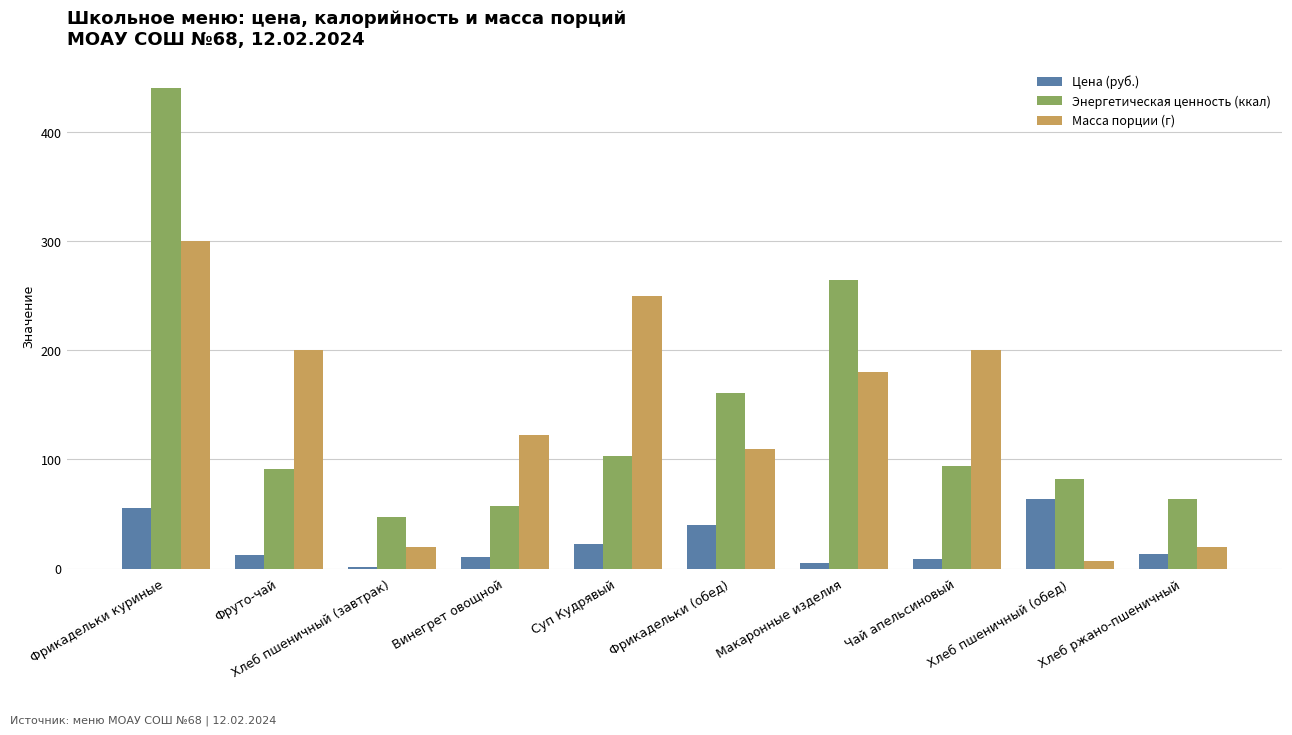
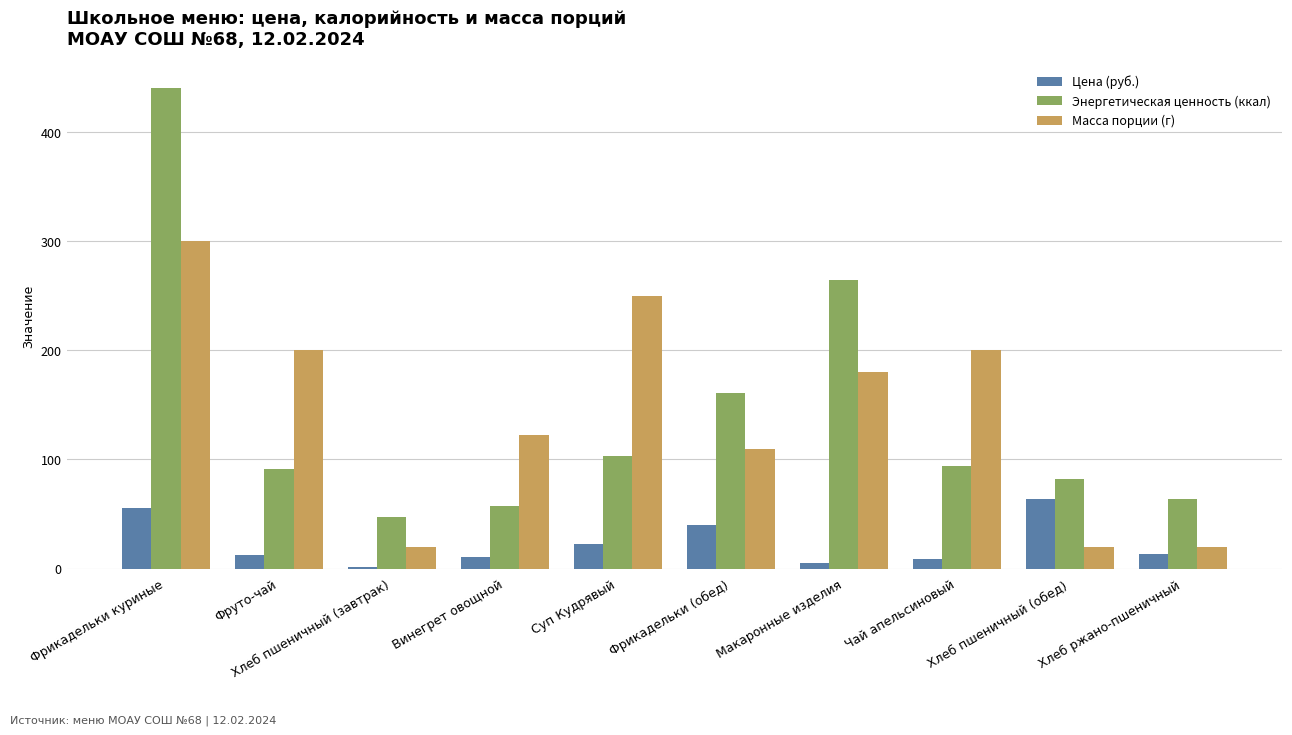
Масса порции (г), Хлеб пшеничный (обед): 7 -> 20
